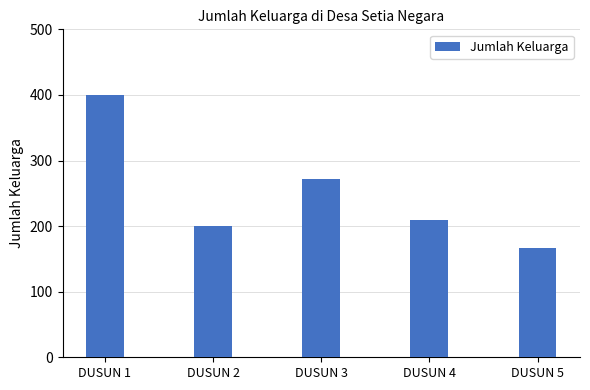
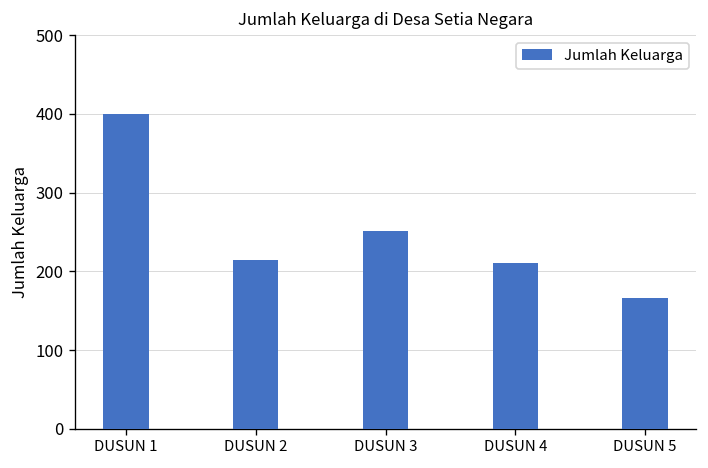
DUSUN 2: 200 -> 220
DUSUN 3: 270 -> 250
